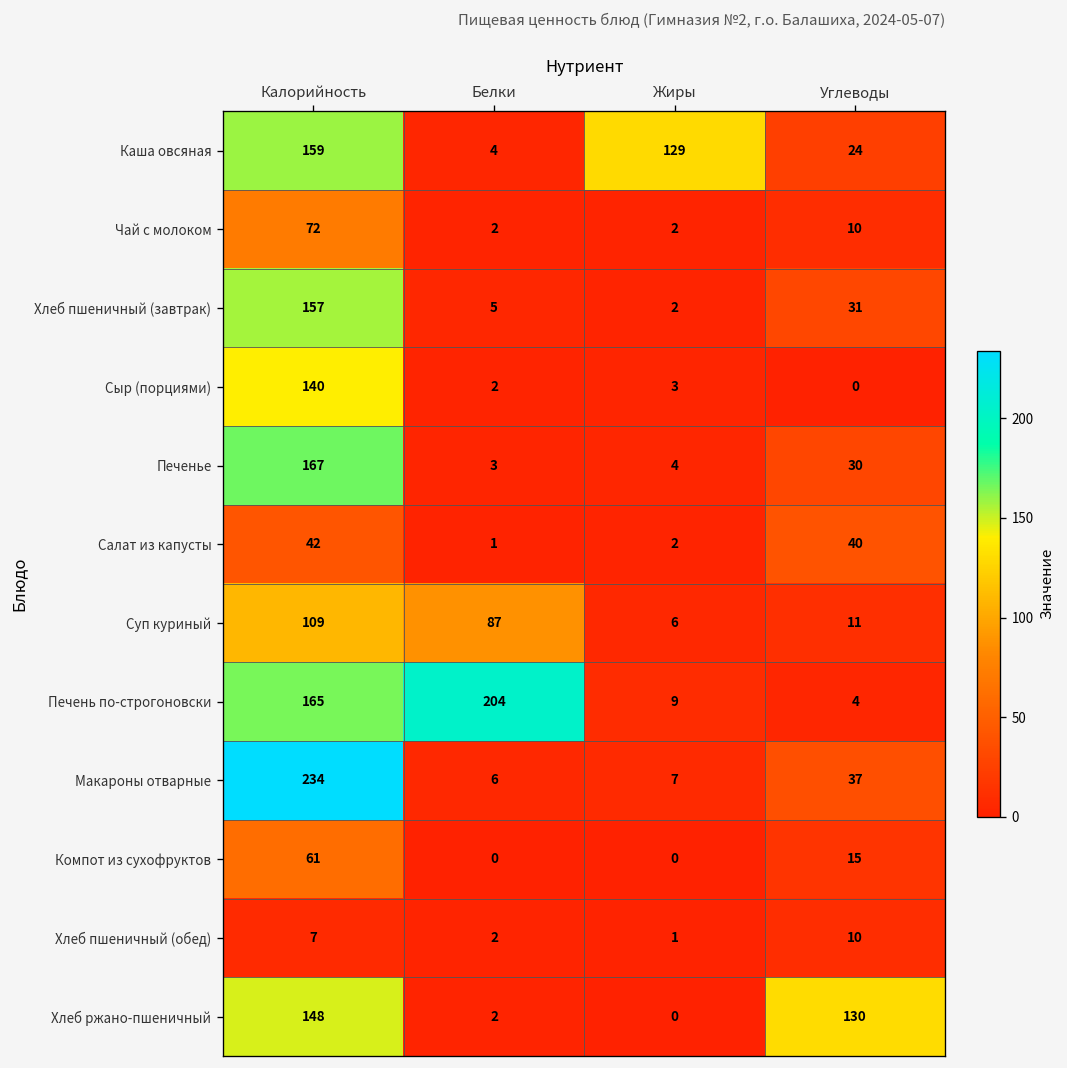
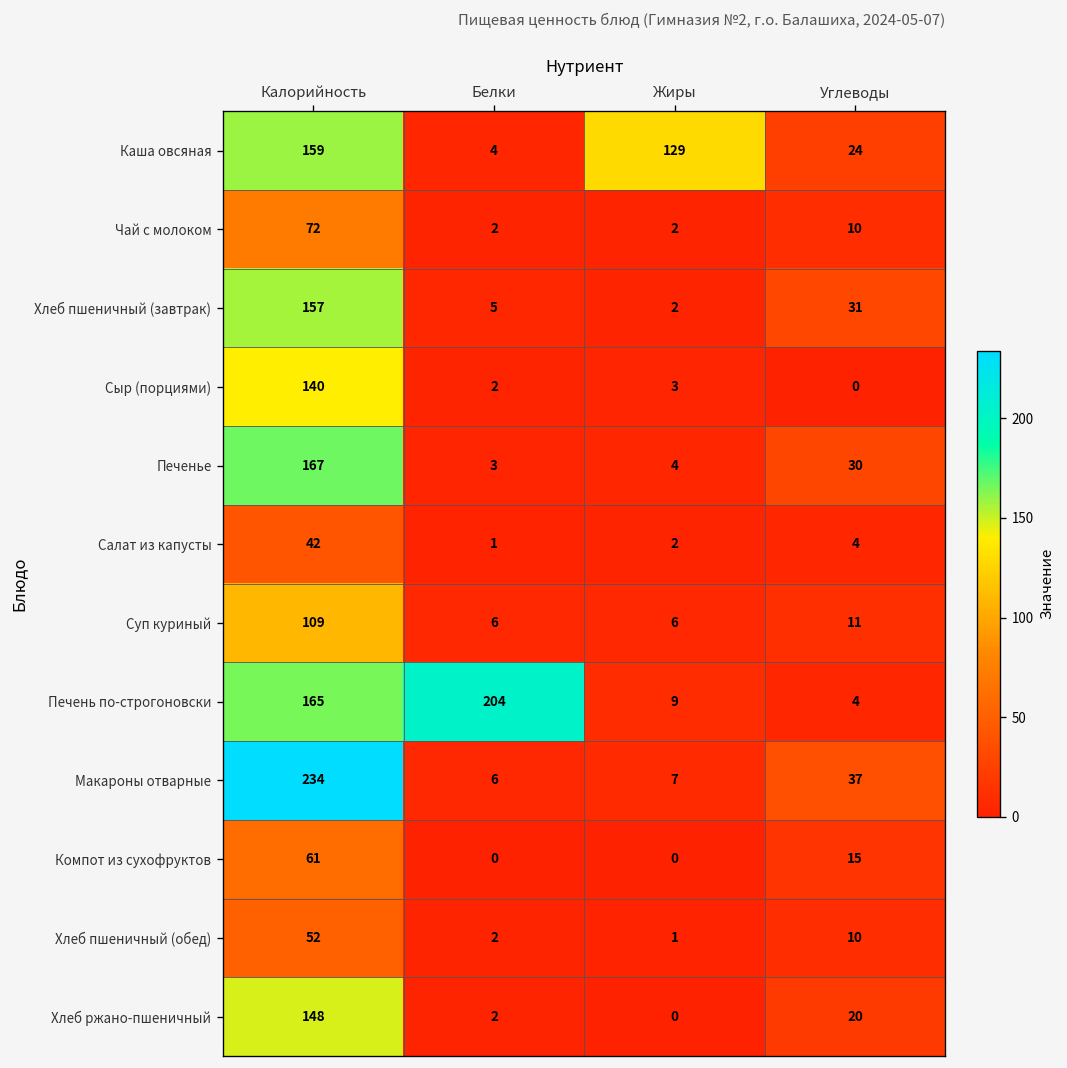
Салат из капусты, Углеводы: 40 -> 4
Суп куриный, Белки: 87 -> 6
Хлеб пшеничный (обед), Калорийность: 7 -> 52
Хлеб ржано-пшеничный, Углеводы: 130 -> 20
